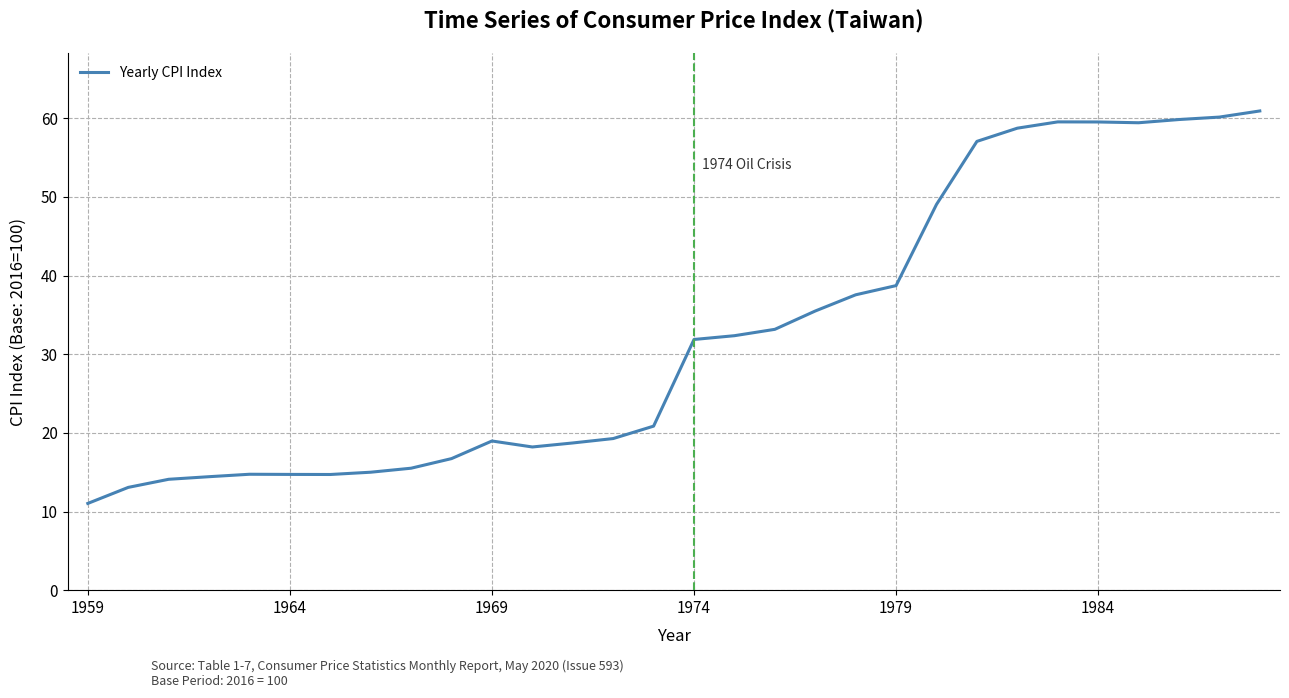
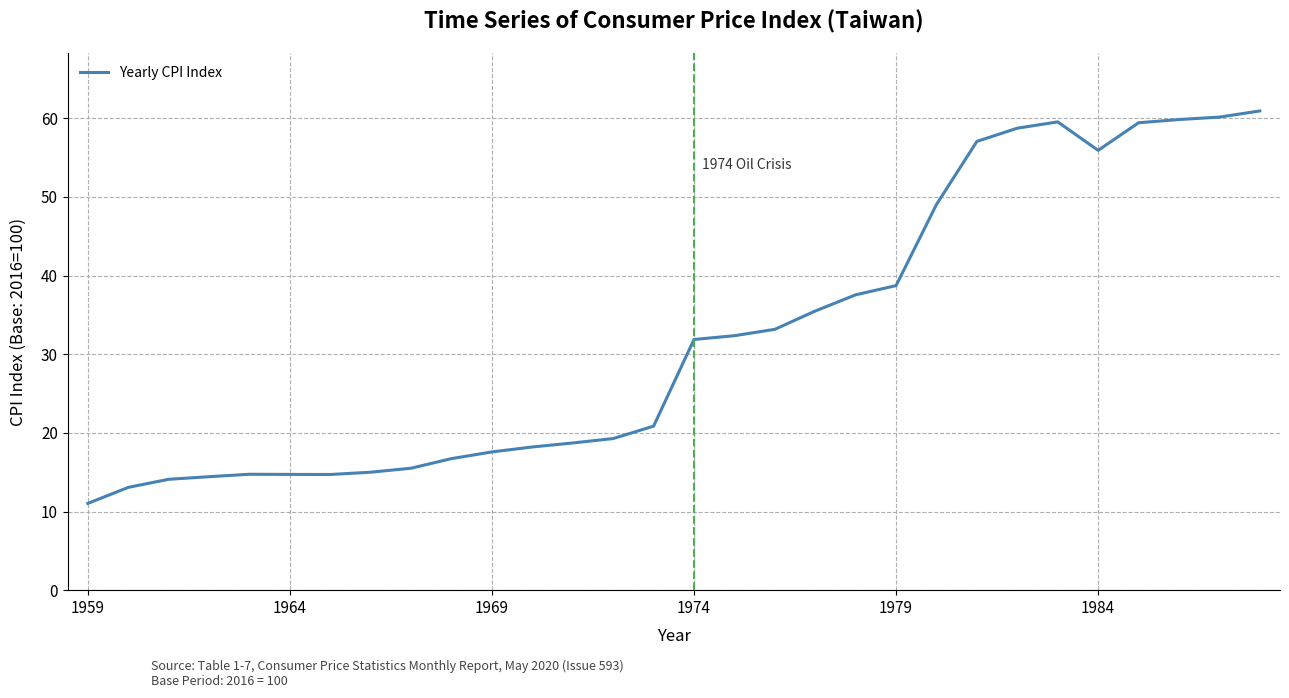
1969: 19 -> 18
1984: 60 -> 56
